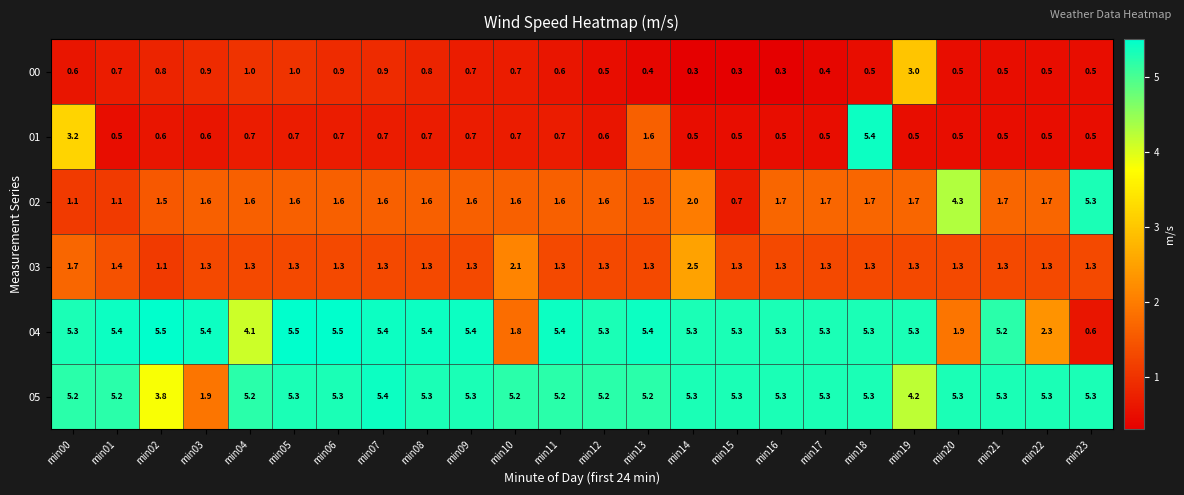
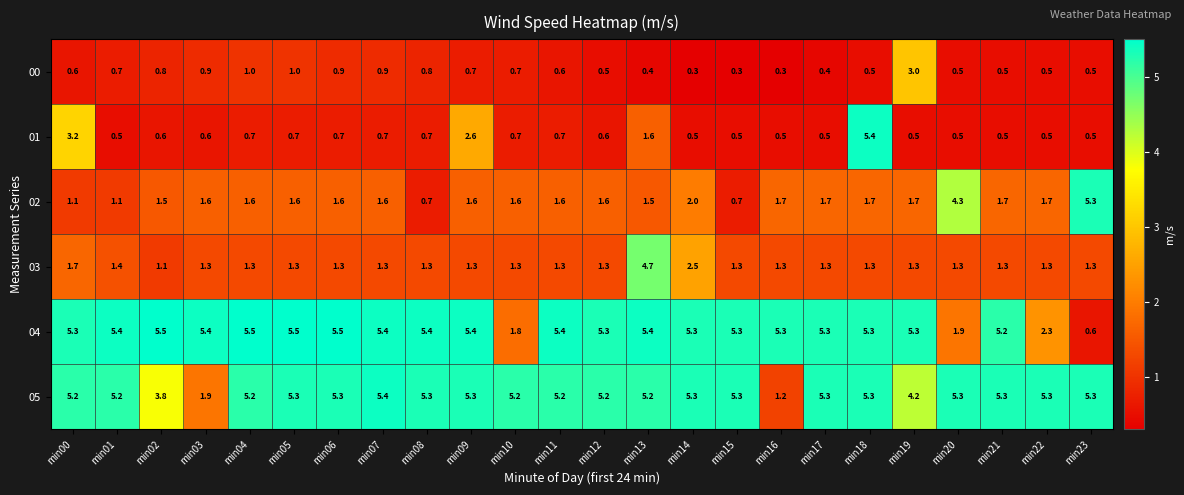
01, min09: 0.7 -> 2.6
02, min08: 1.6 -> 0.7
03, min10: 2.1 -> 1.3
03, min13: 1.3 -> 4.7
04, min04: 4.1 -> 5.5
05, min16: 5.3 -> 1.2
